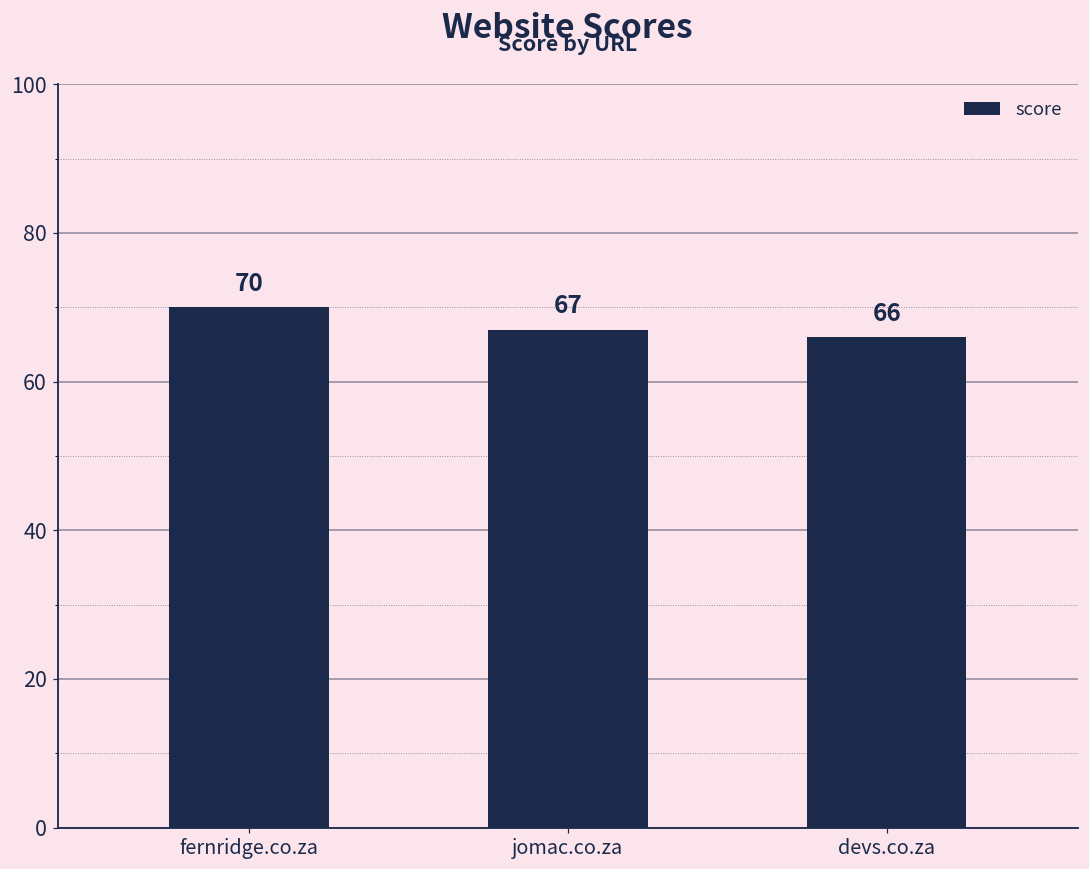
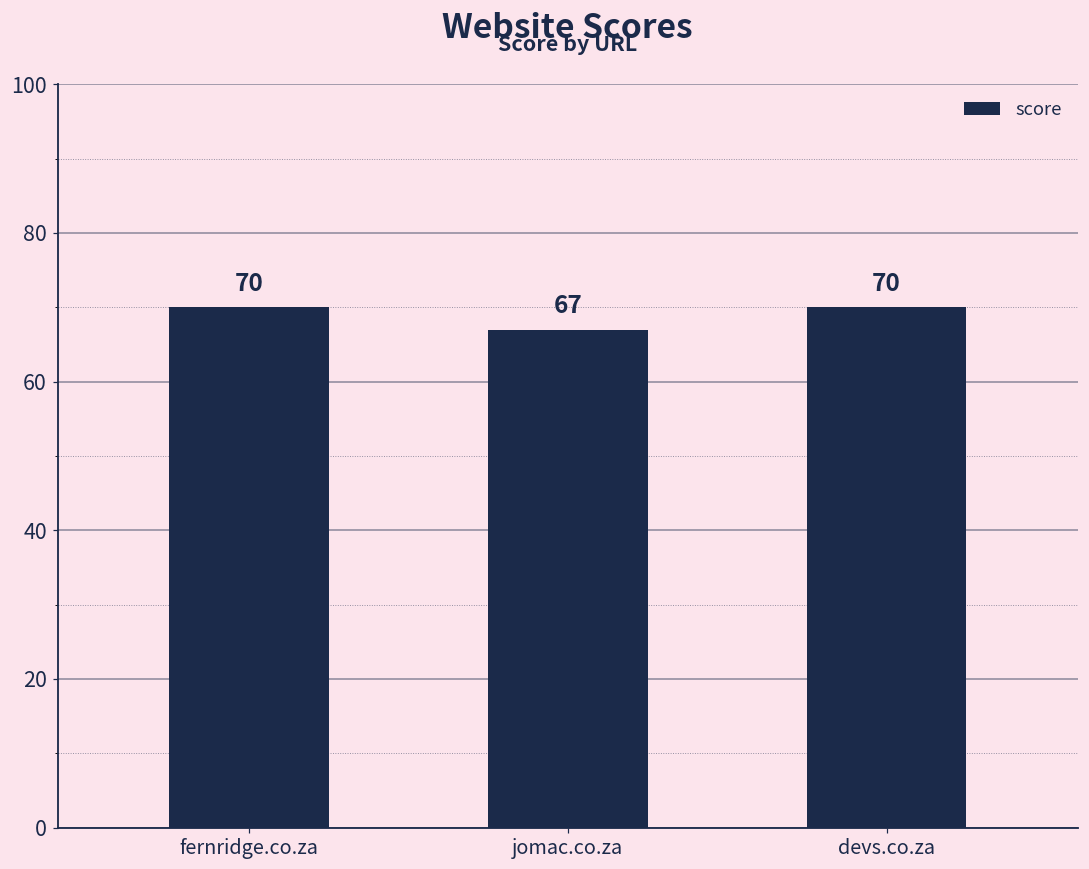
devs.co.za: 66 -> 70
